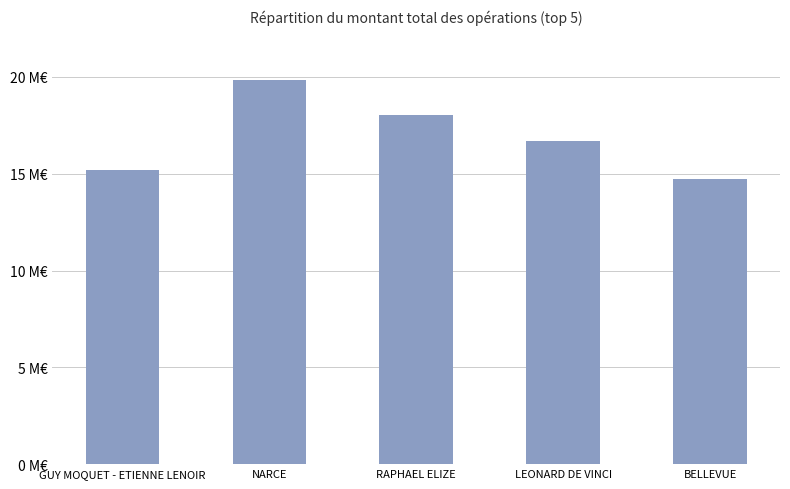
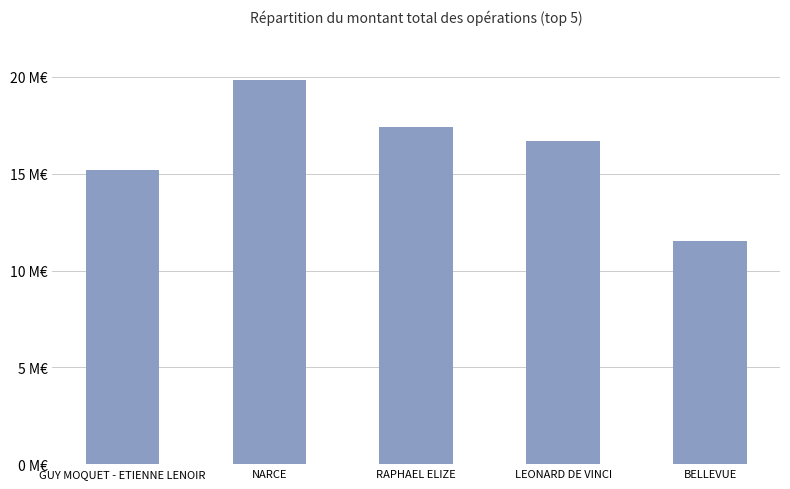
RAPHAEL ELIZE: 18.1 M€ -> 17.4 M€
BELLEVUE: 14.7 M€ -> 11.5 M€
